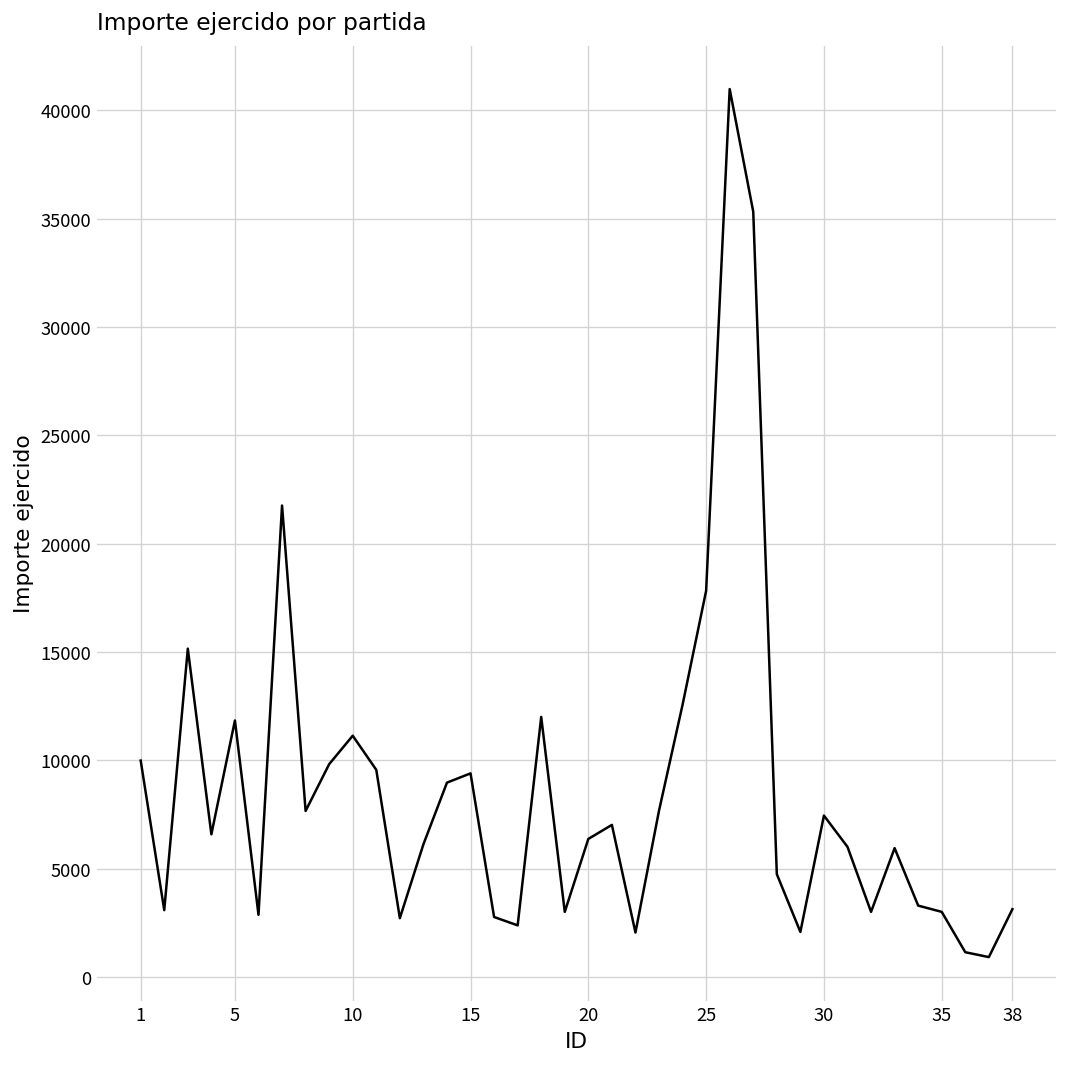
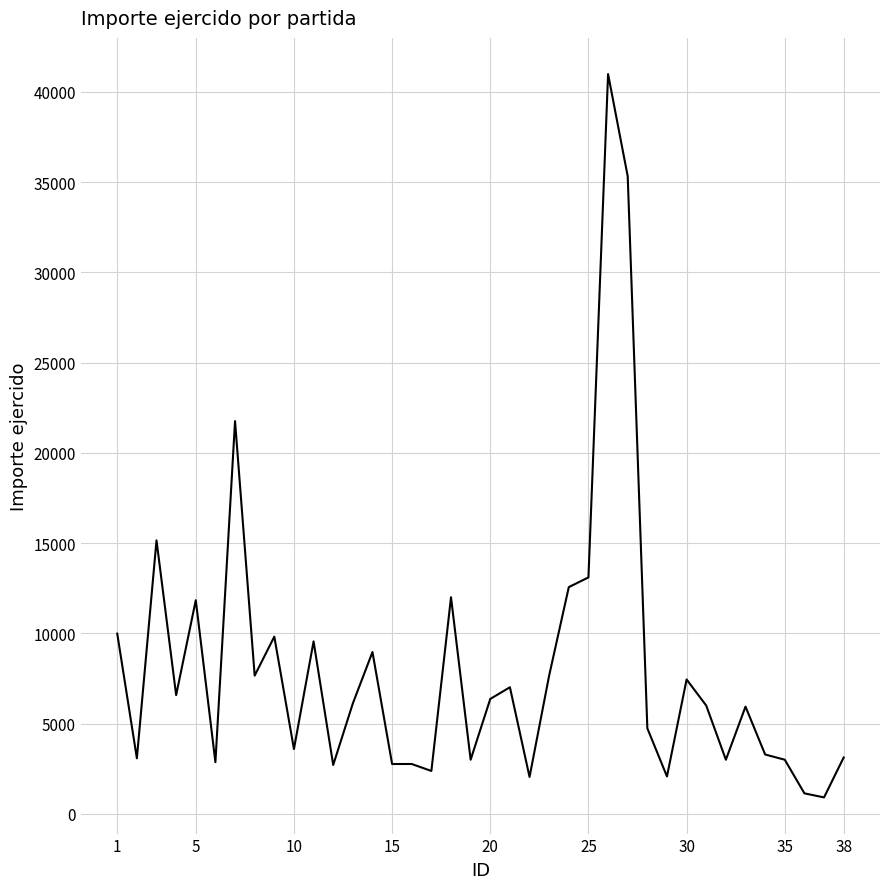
10: 11100 -> 3600
15: 9400 -> 2800
25: 17800 -> 13100
